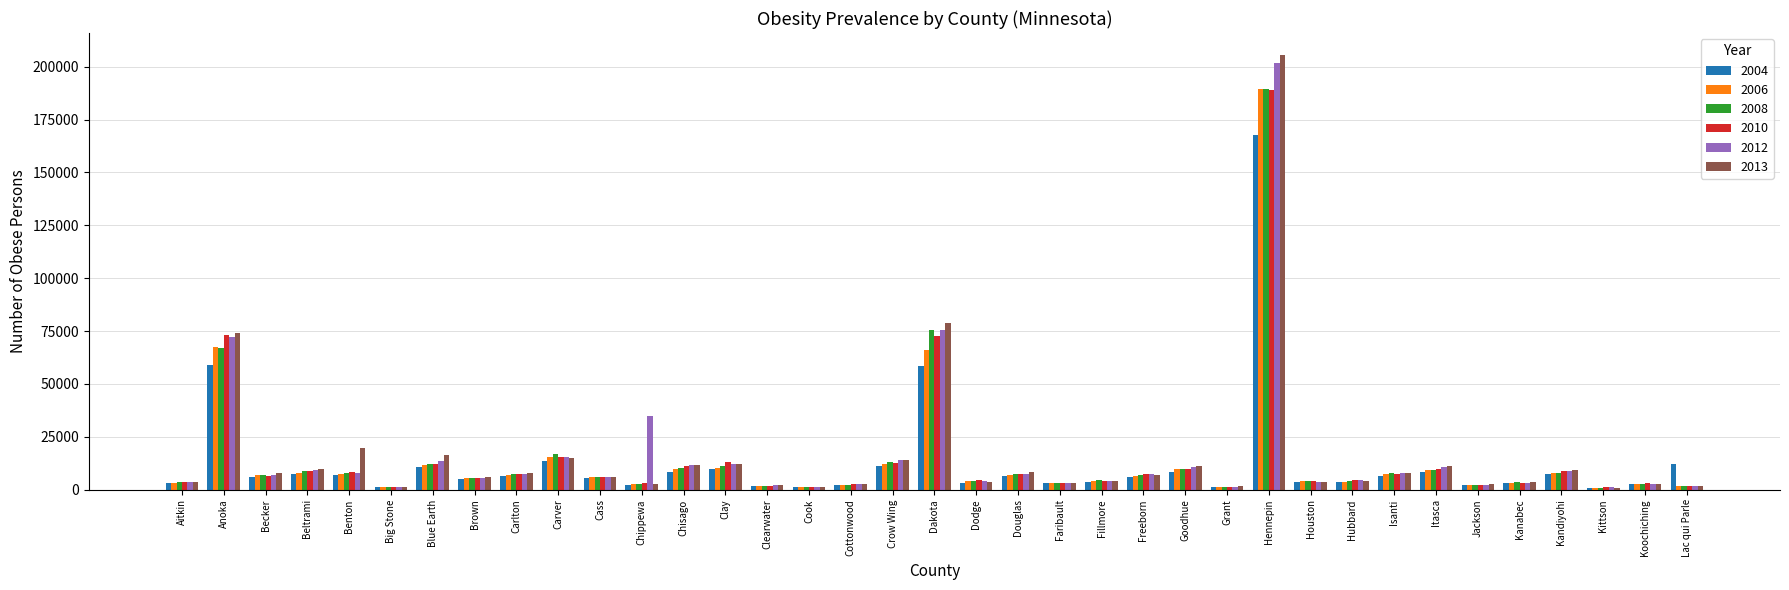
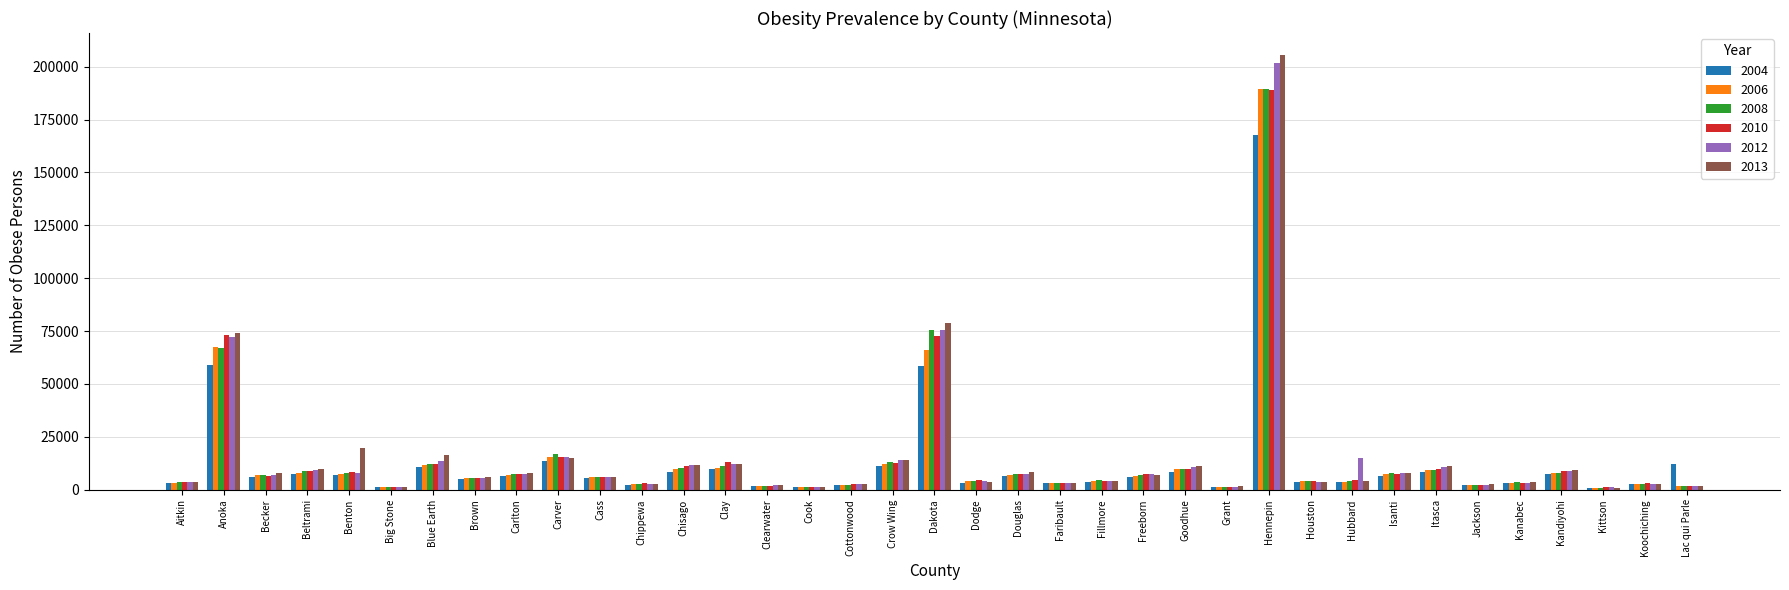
2012, Chippewa: 35000 -> 3000
2012, Hubbard: 4000 -> 15000
